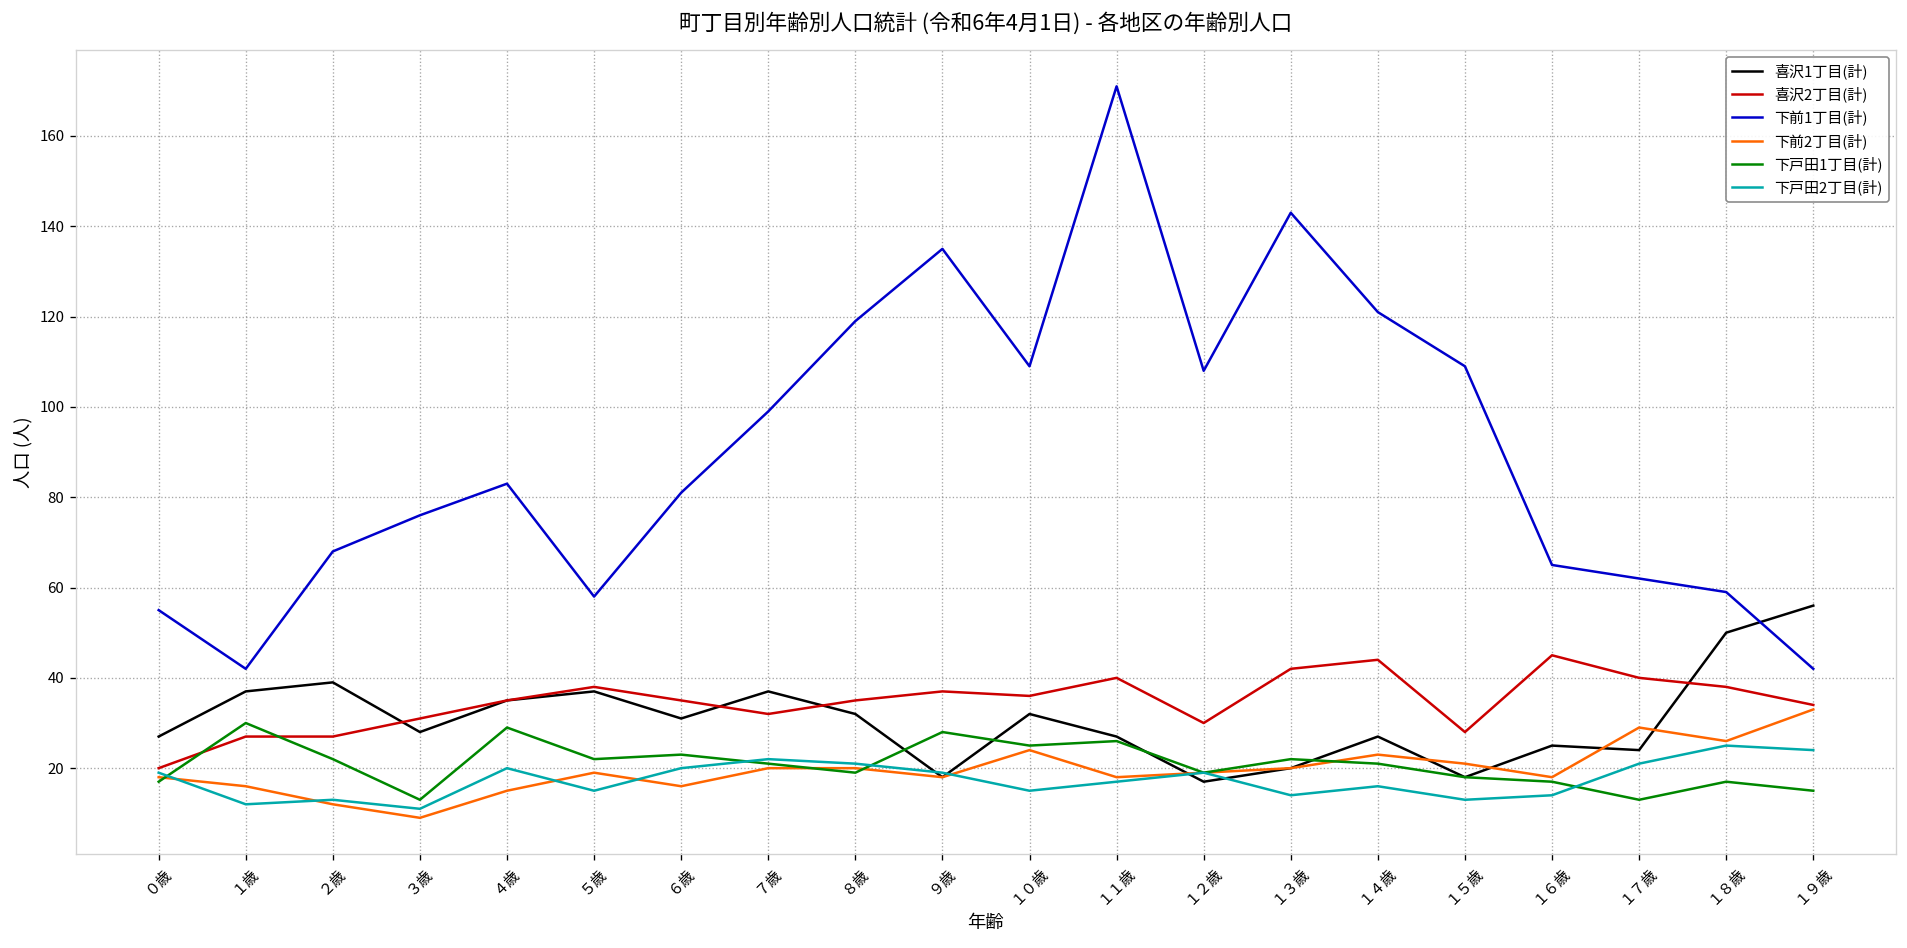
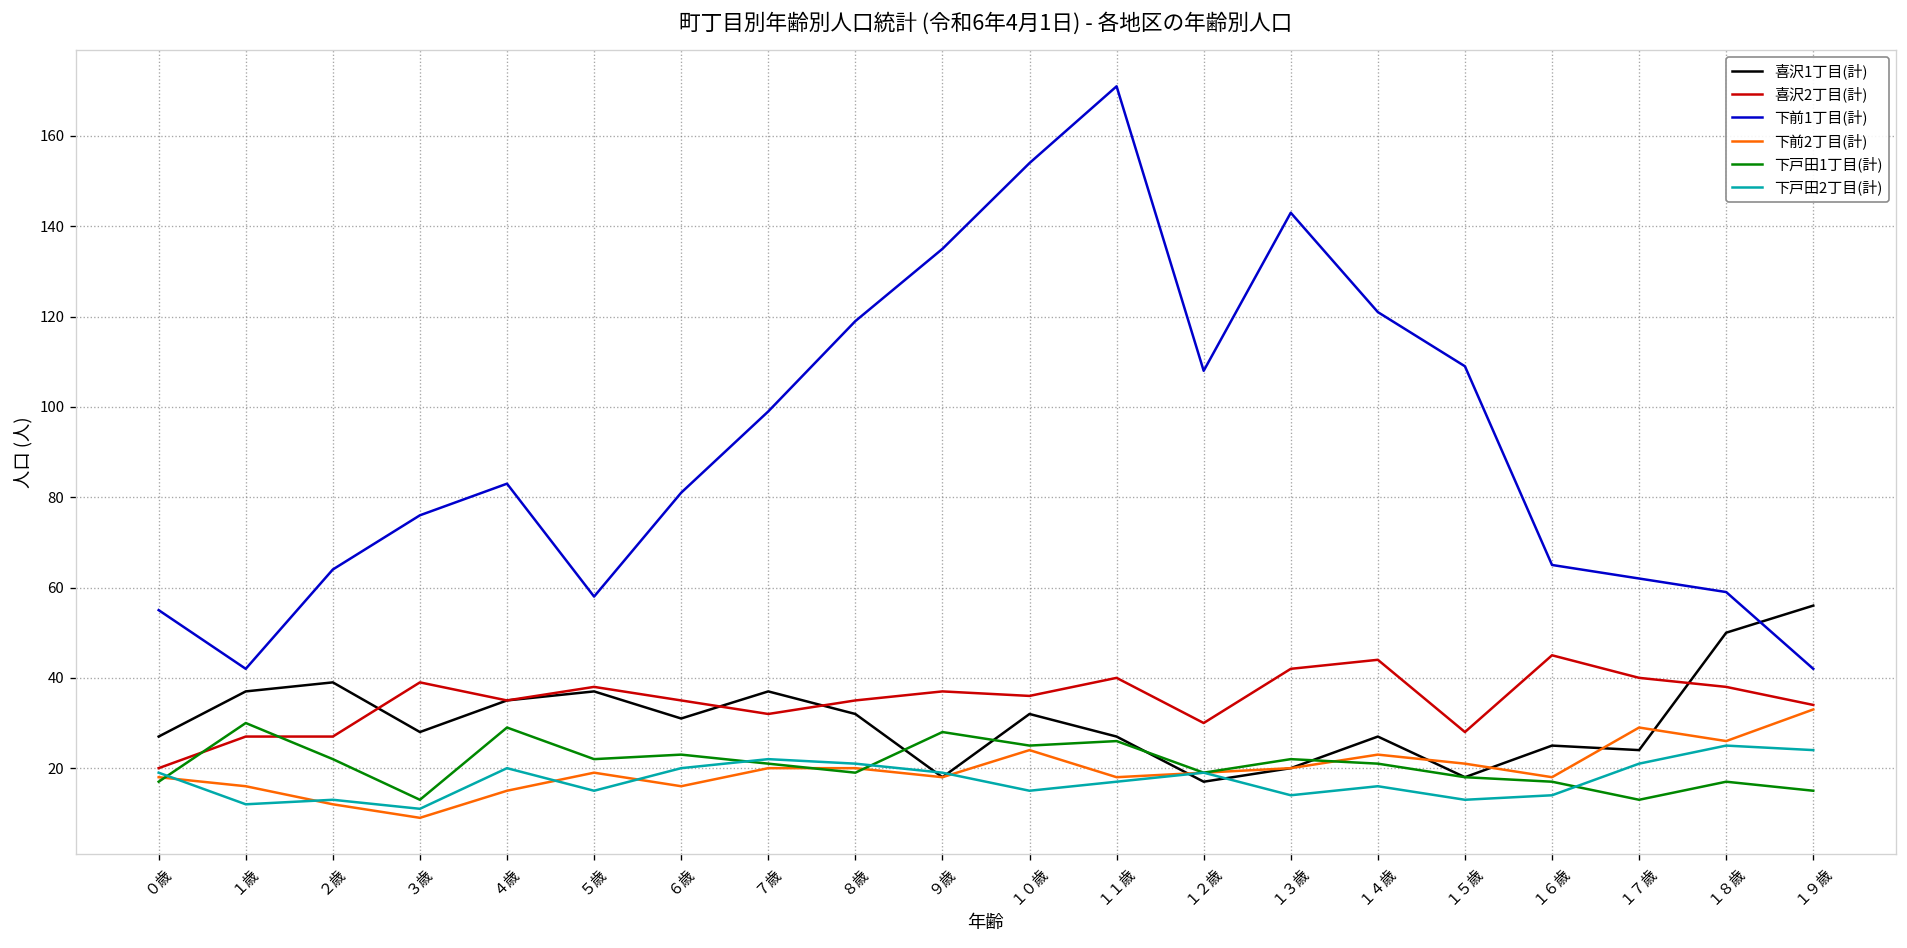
下前1丁目(計), ２歳: 68 -> 64
喜沢2丁目(計), ３歳: 31 -> 39
下前1丁目(計), １０歳: 109 -> 154
